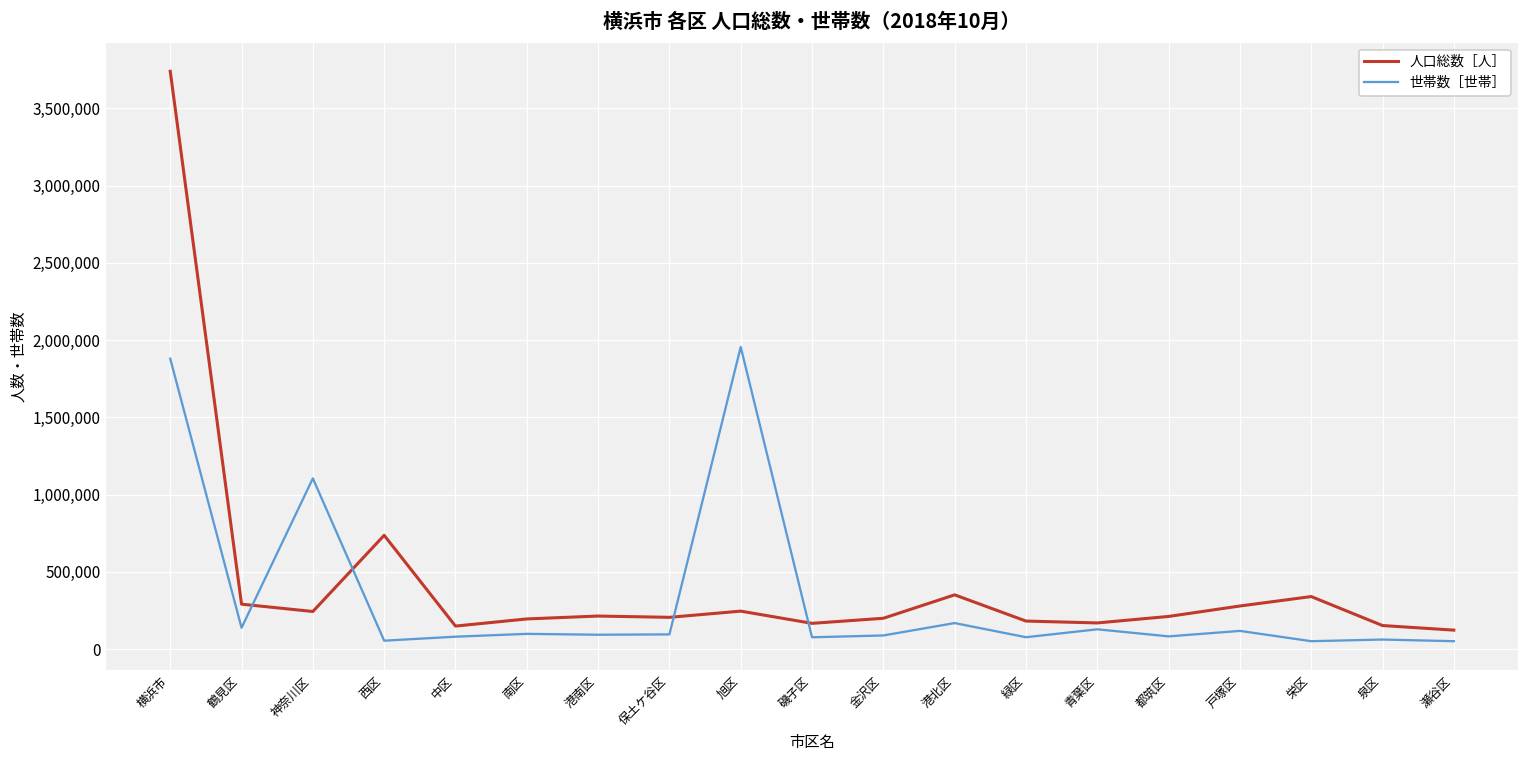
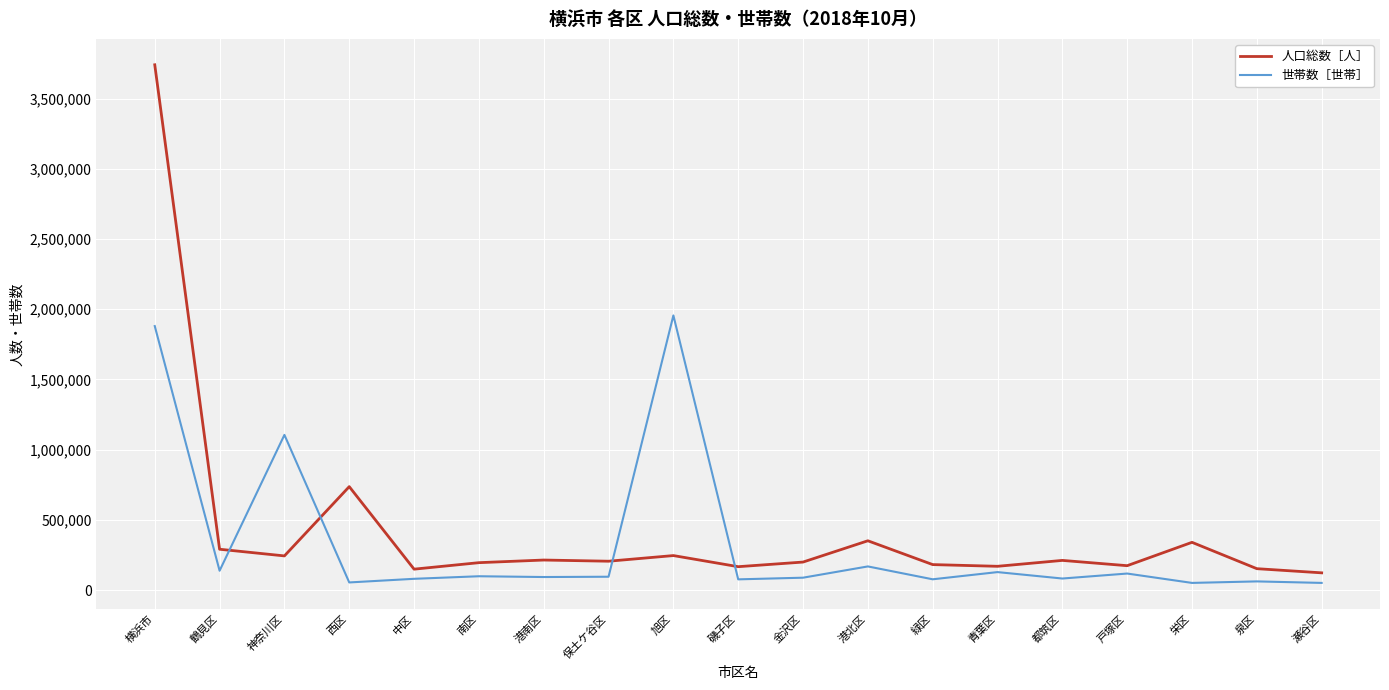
人口総数［人］, 戸塚区: 280,000 -> 170,000
